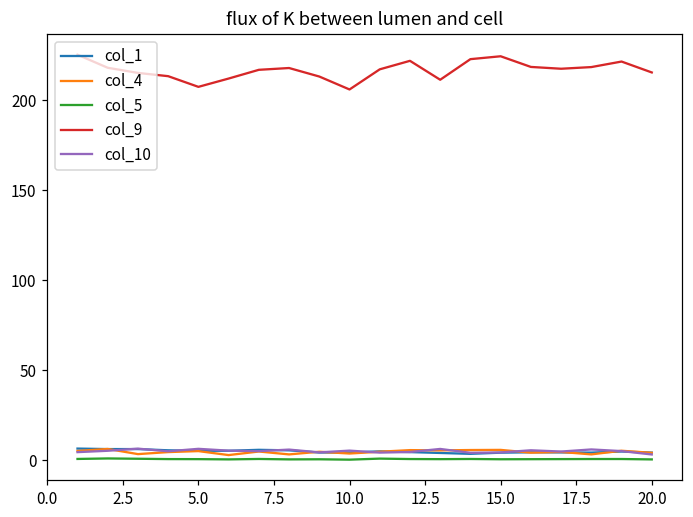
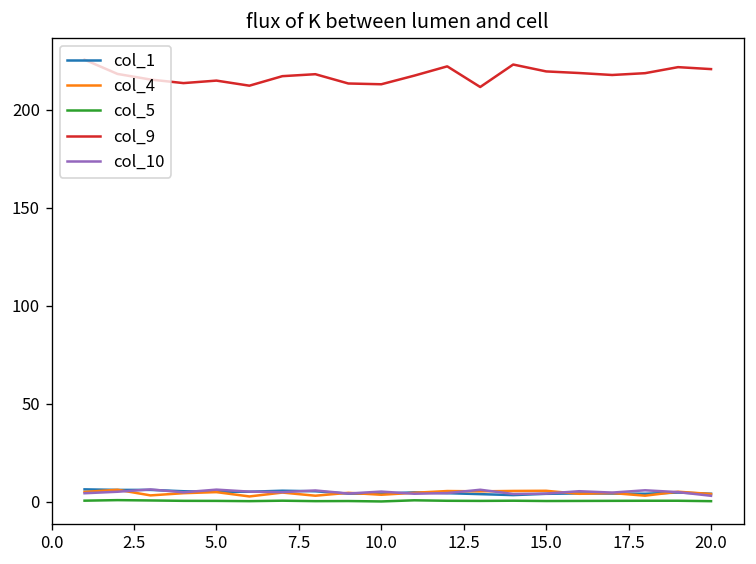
col_9, 5.0: 208 -> 215
col_9, 10.0: 206 -> 213
col_9, 15.0: 225 -> 219
col_9, 20.0: 216 -> 221
